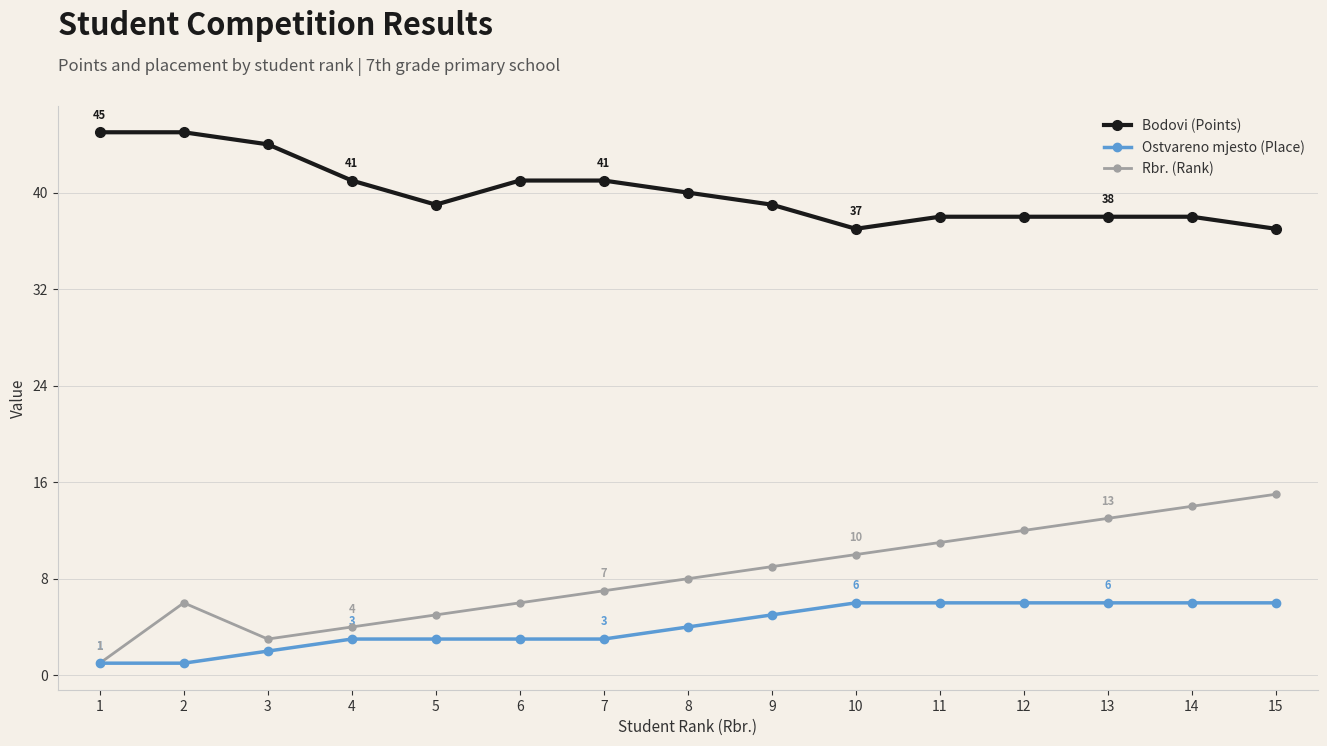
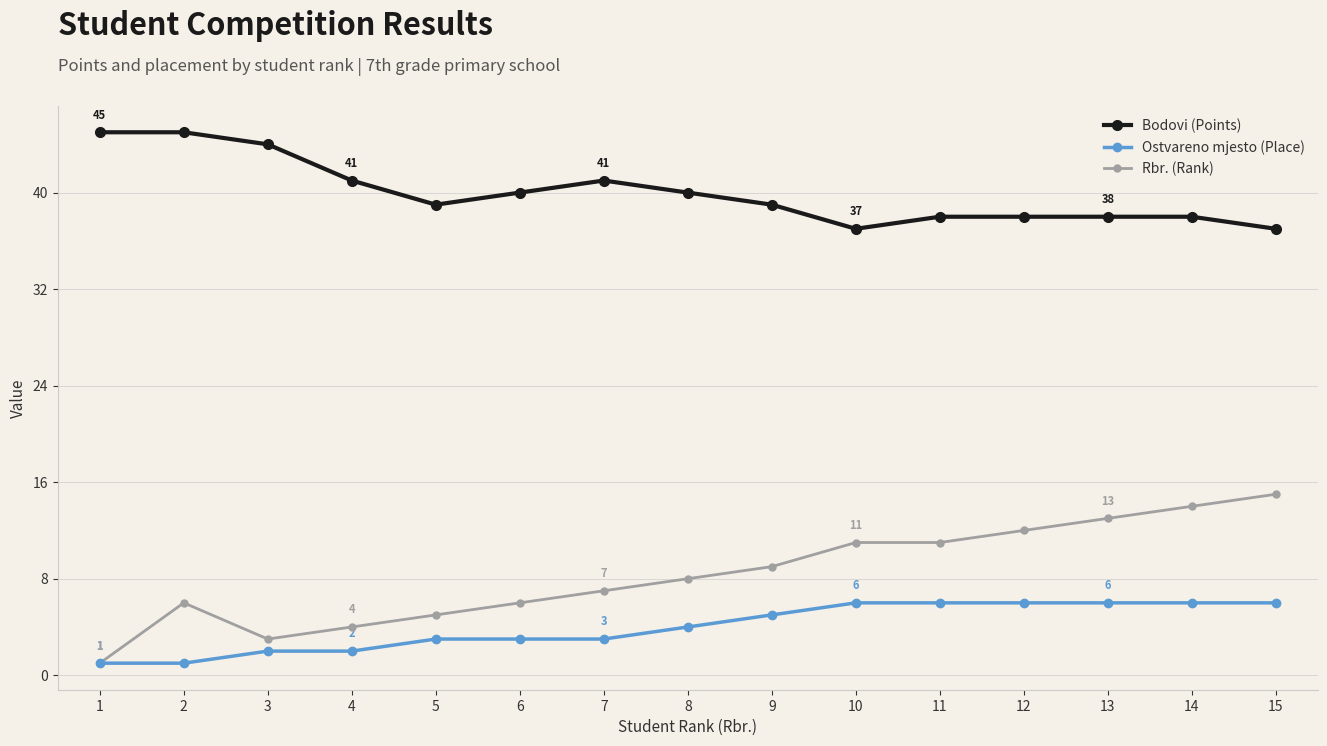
Ostvareno mjesto (Place), 4: 3 -> 2
Bodovi (Points), 6: 41 -> 40
Rbr. (Rank), 10: 10 -> 11
